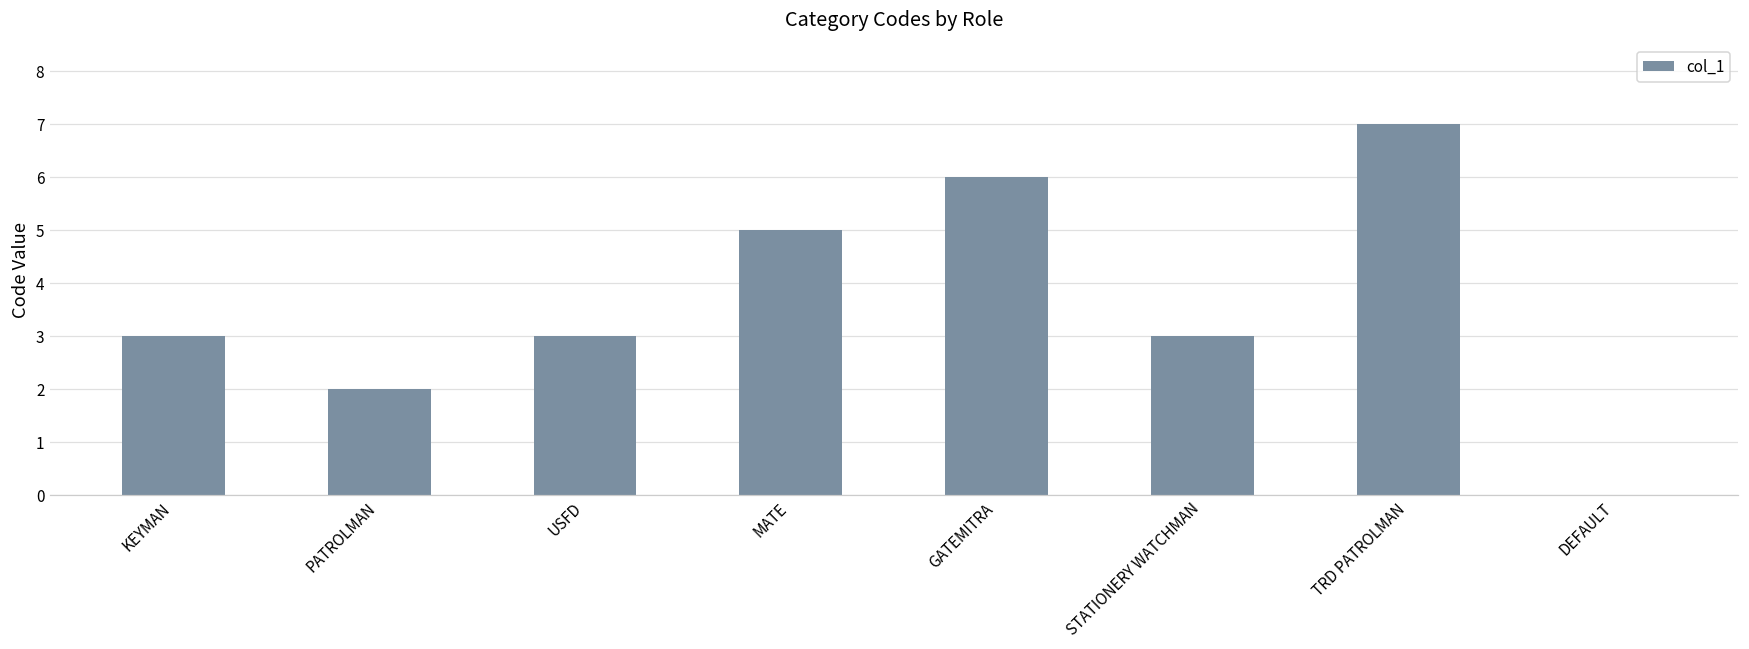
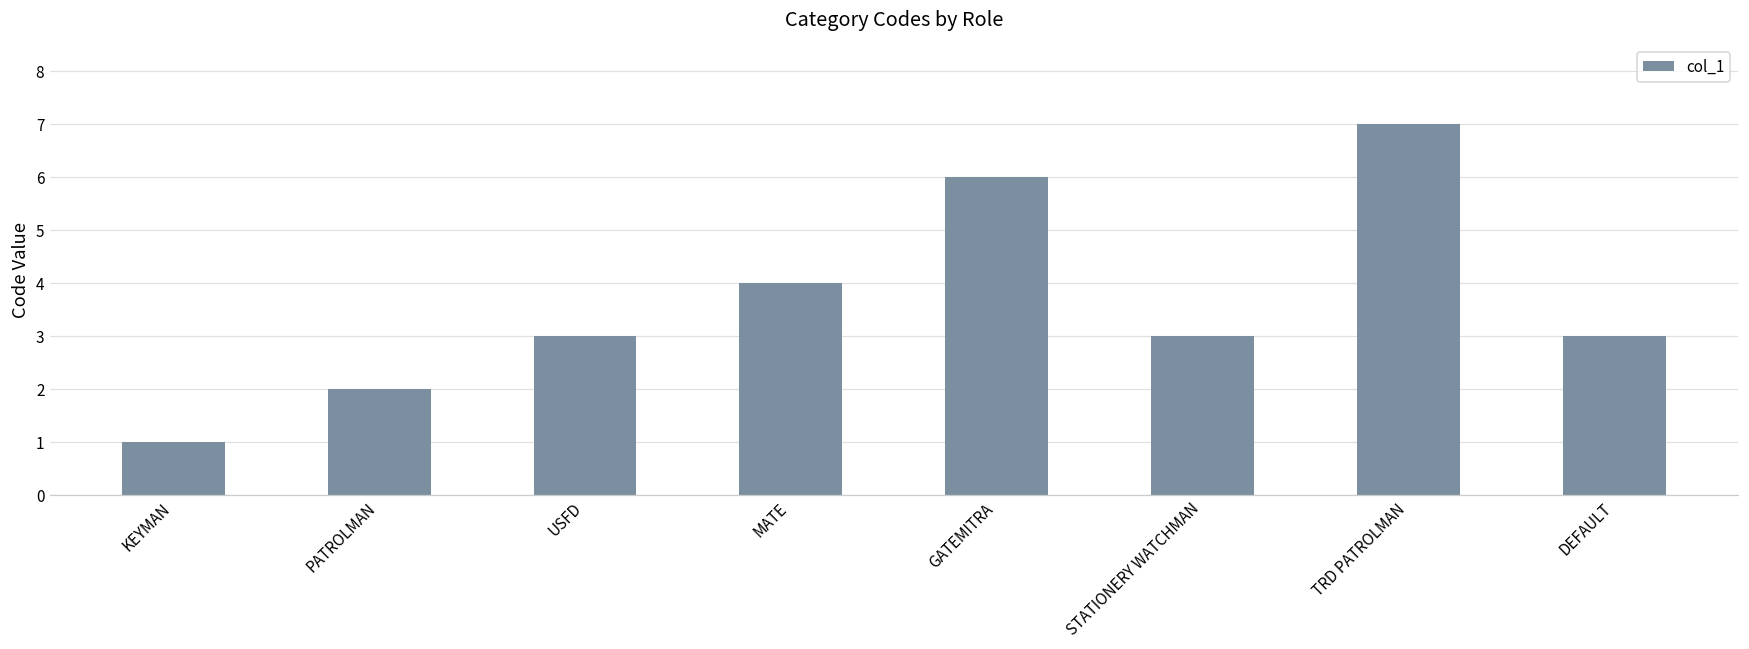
KEYMAN: 3 -> 1
MATE: 5 -> 4
DEFAULT: 0 -> 3
